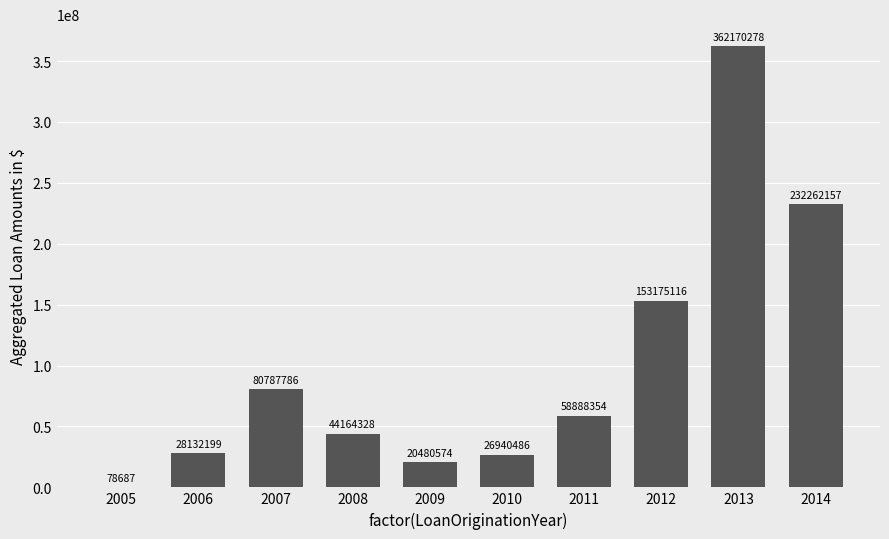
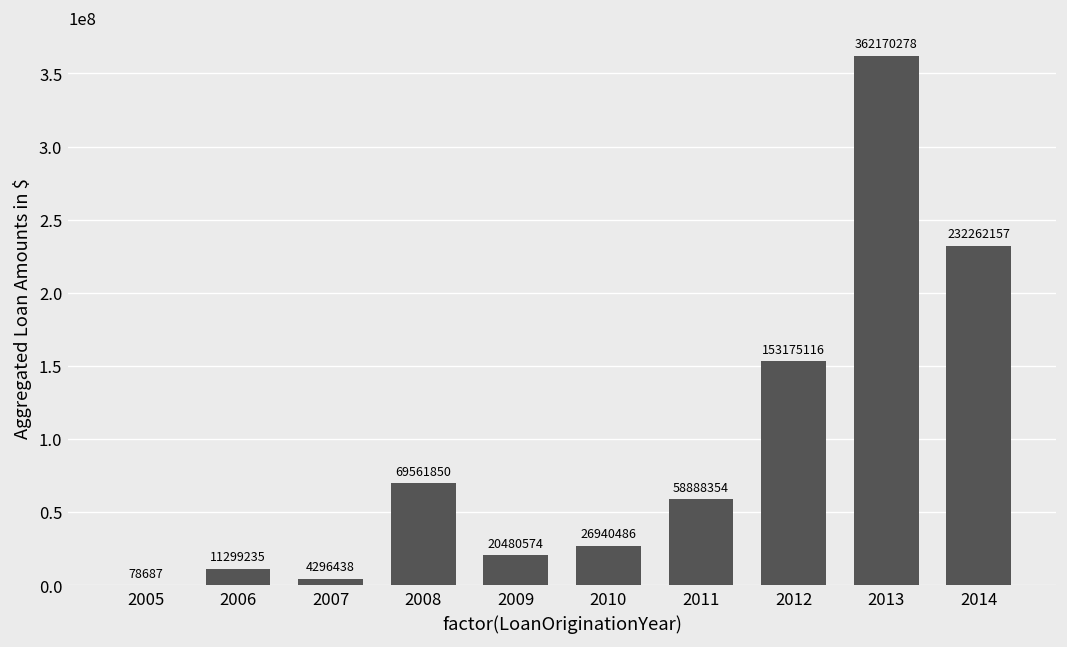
2006: 28132199 -> 11299235
2007: 80787786 -> 4296438
2008: 44164328 -> 69561850
